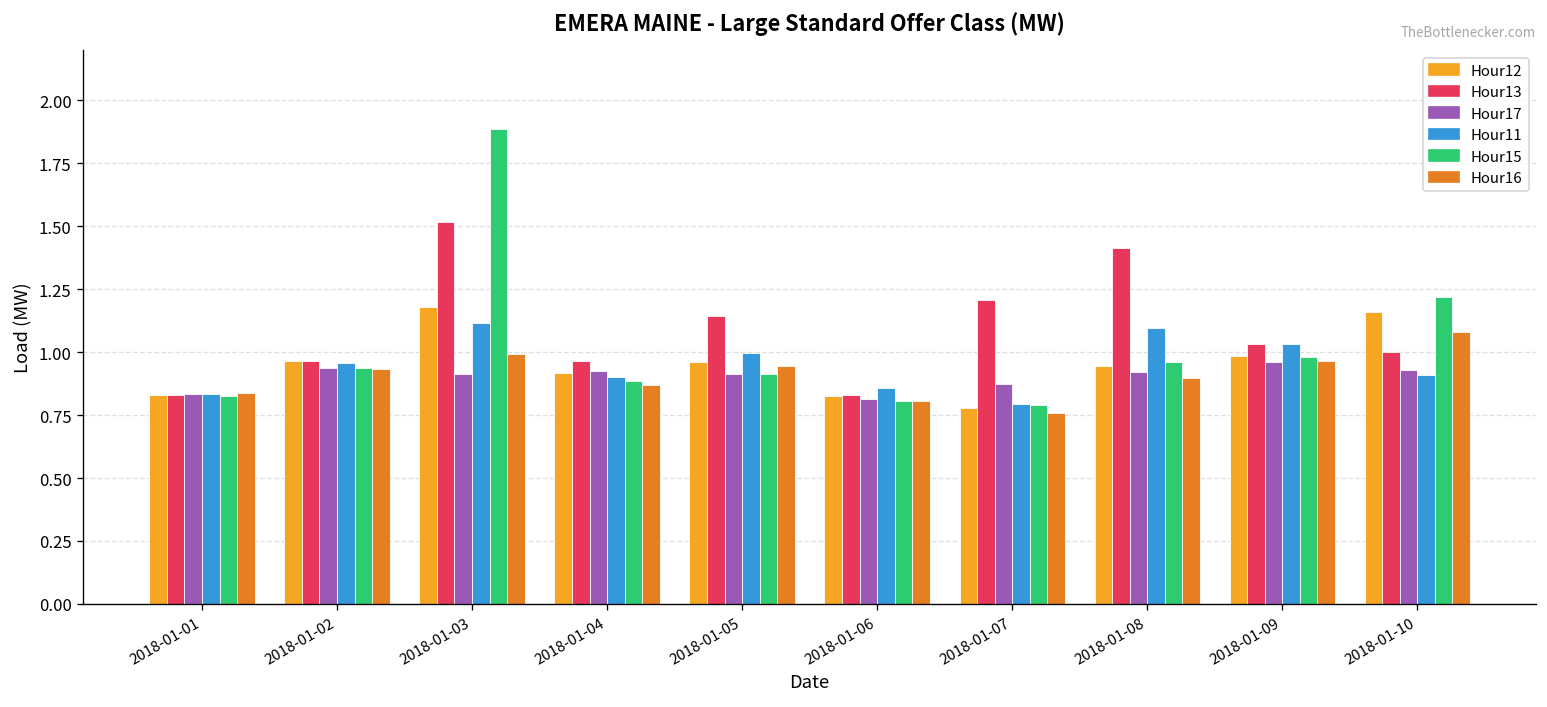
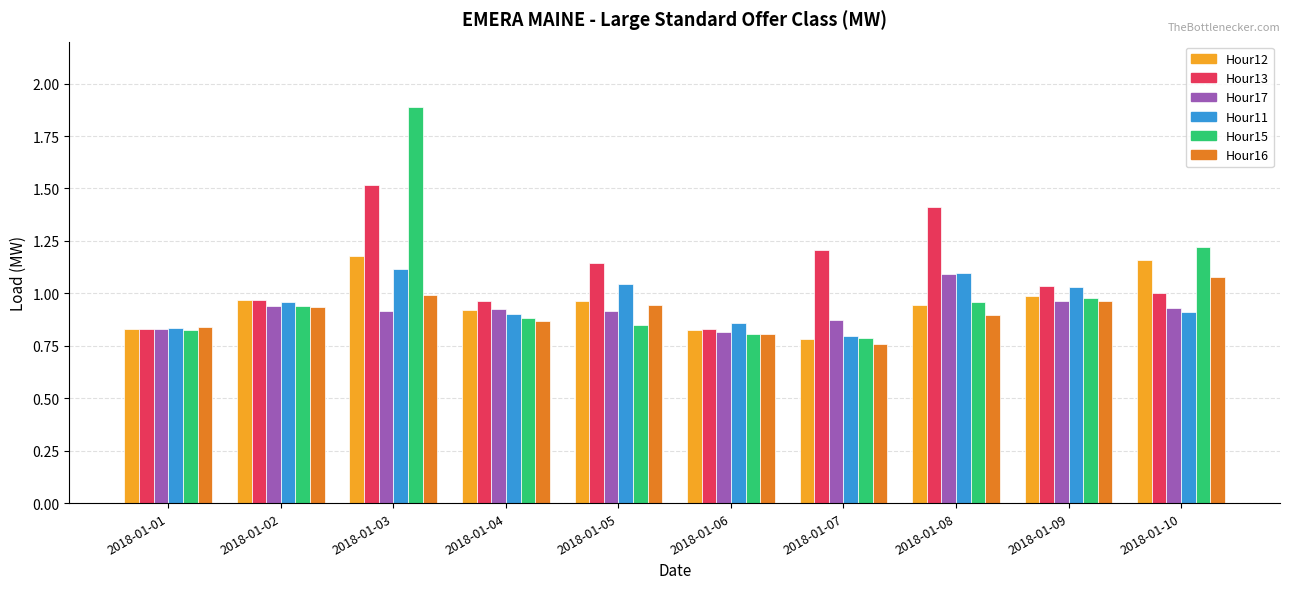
Hour11, 2018-01-05: 1.00 -> 1.04
Hour15, 2018-01-05: 0.92 -> 0.85
Hour17, 2018-01-08: 0.92 -> 1.09
